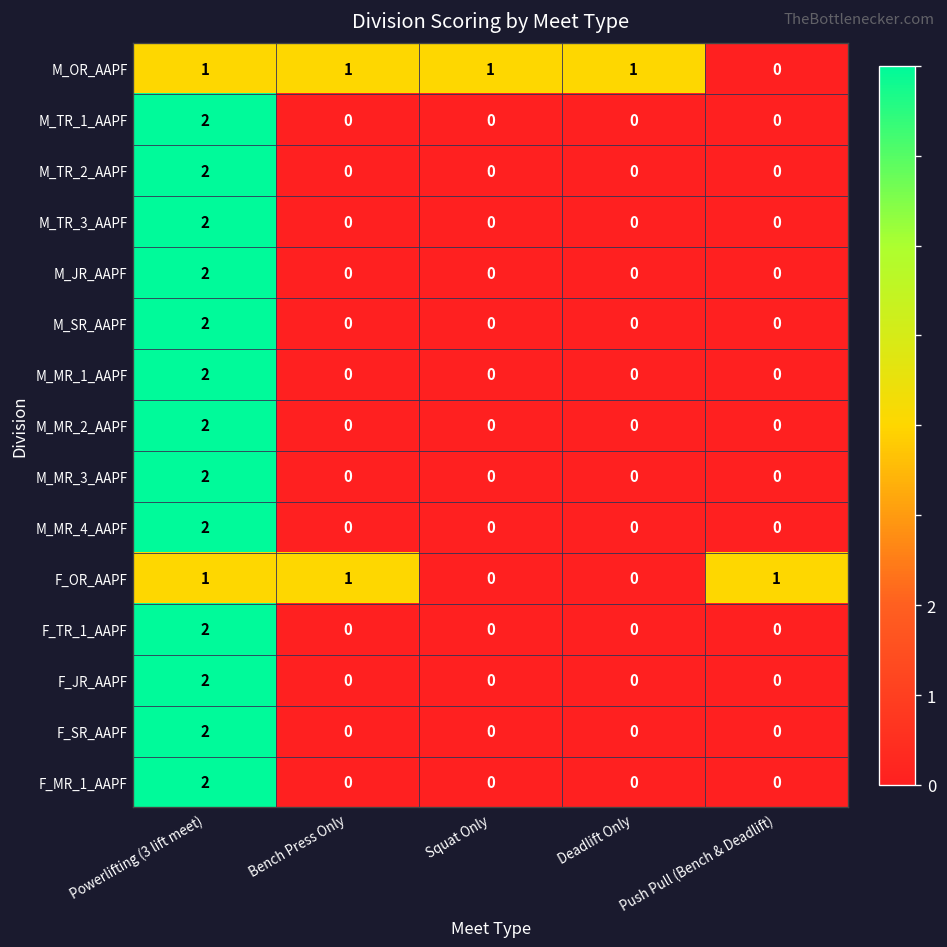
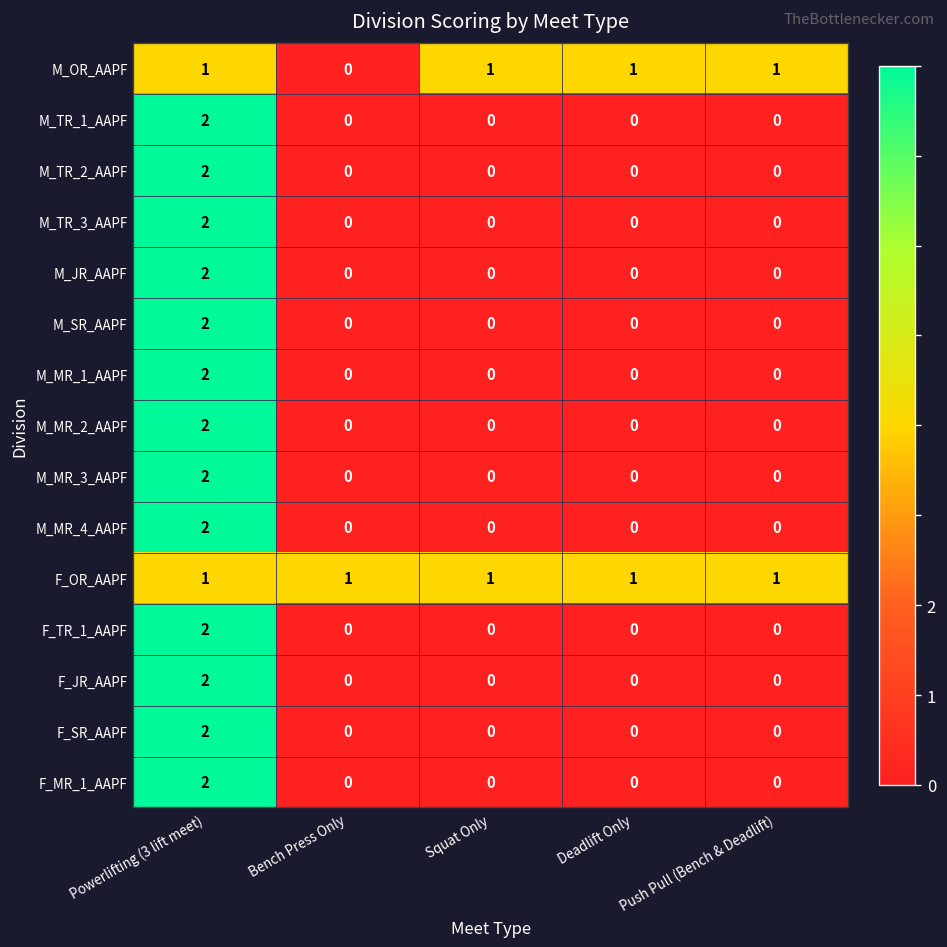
M_OR_AAPF, Bench Press Only: 1 -> 0
M_OR_AAPF, Push Pull (Bench & Deadlift): 0 -> 1
F_OR_AAPF, Squat Only: 0 -> 1
F_OR_AAPF, Deadlift Only: 0 -> 1
